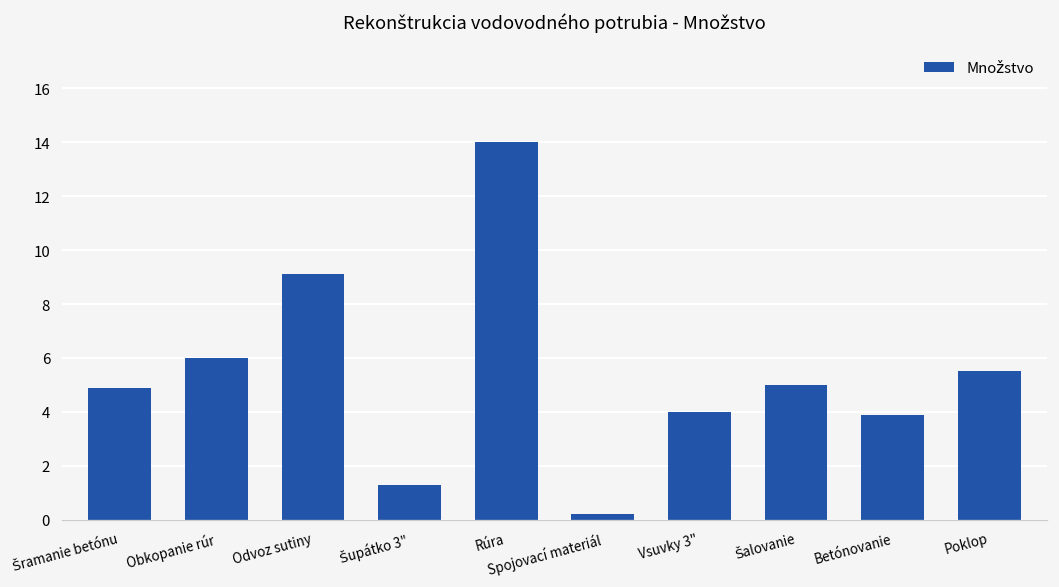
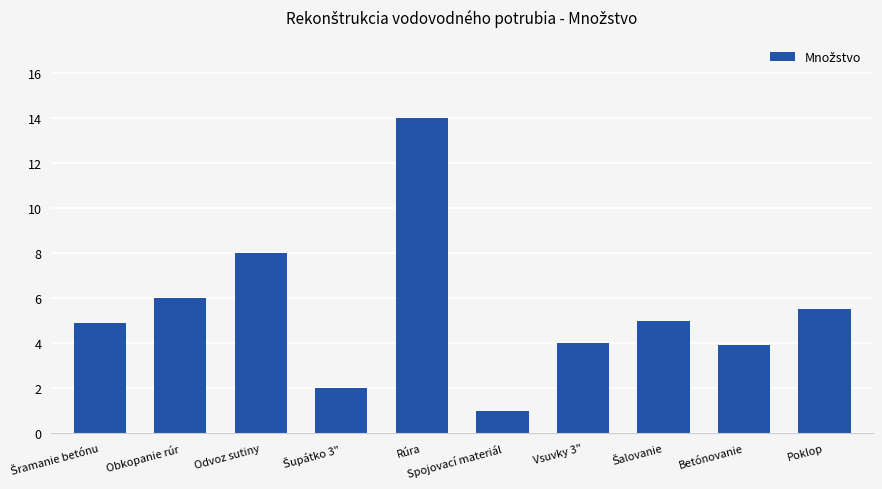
Odvoz sutiny: 9.1 -> 8.0
Šupátko 3": 1.3 -> 2.0
Spojovací materiál: 0.2 -> 1.0
